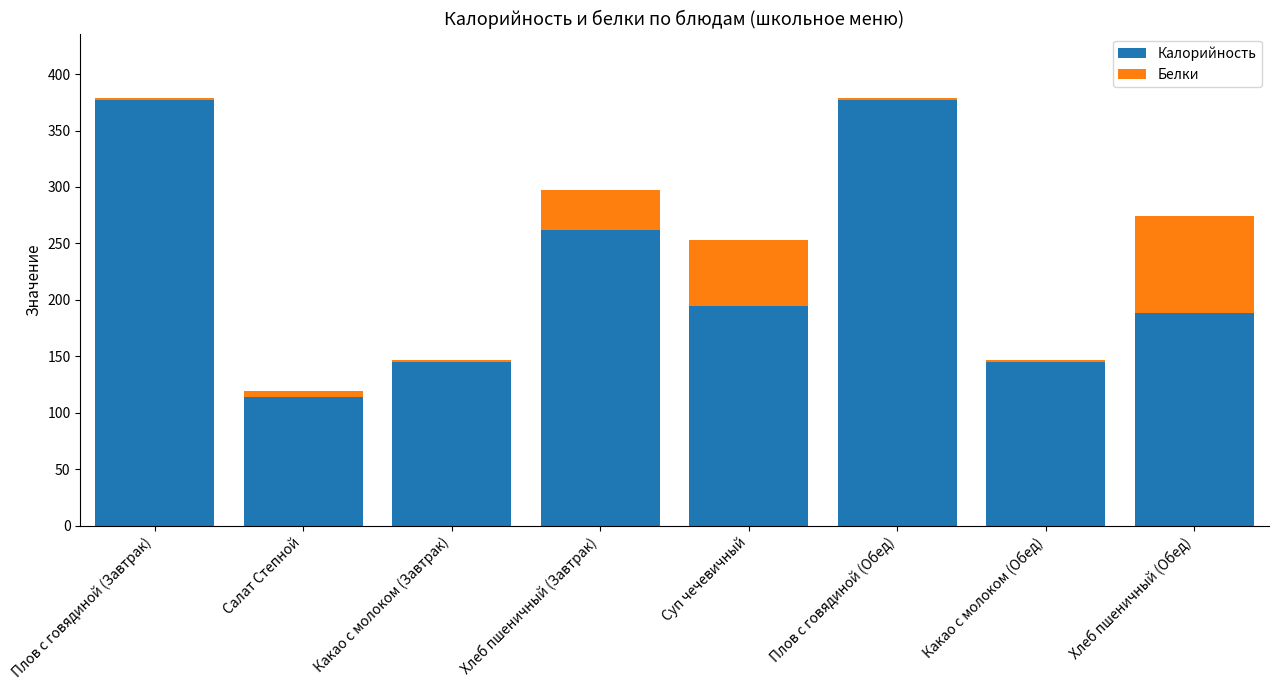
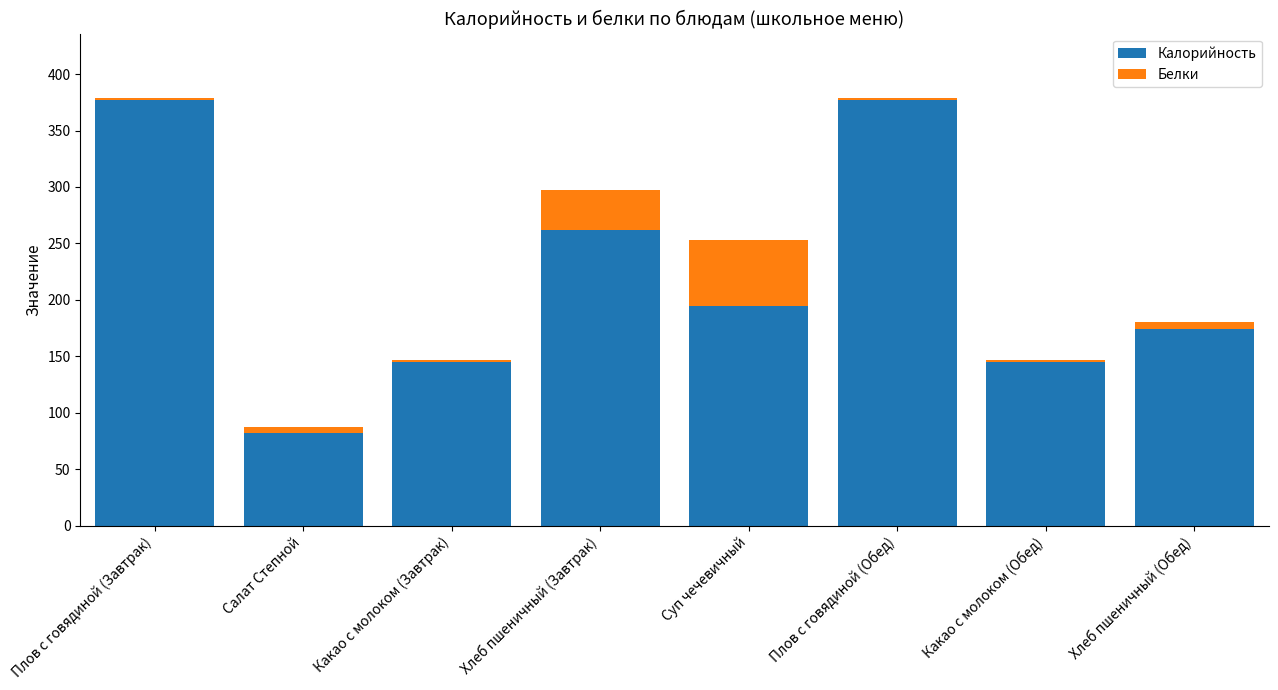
Калорийность, Салат Степной: 114 -> 82
Калорийность, Хлеб пшеничный (Обед): 188 -> 174
Белки, Хлеб пшеничный (Обед): 86 -> 6
